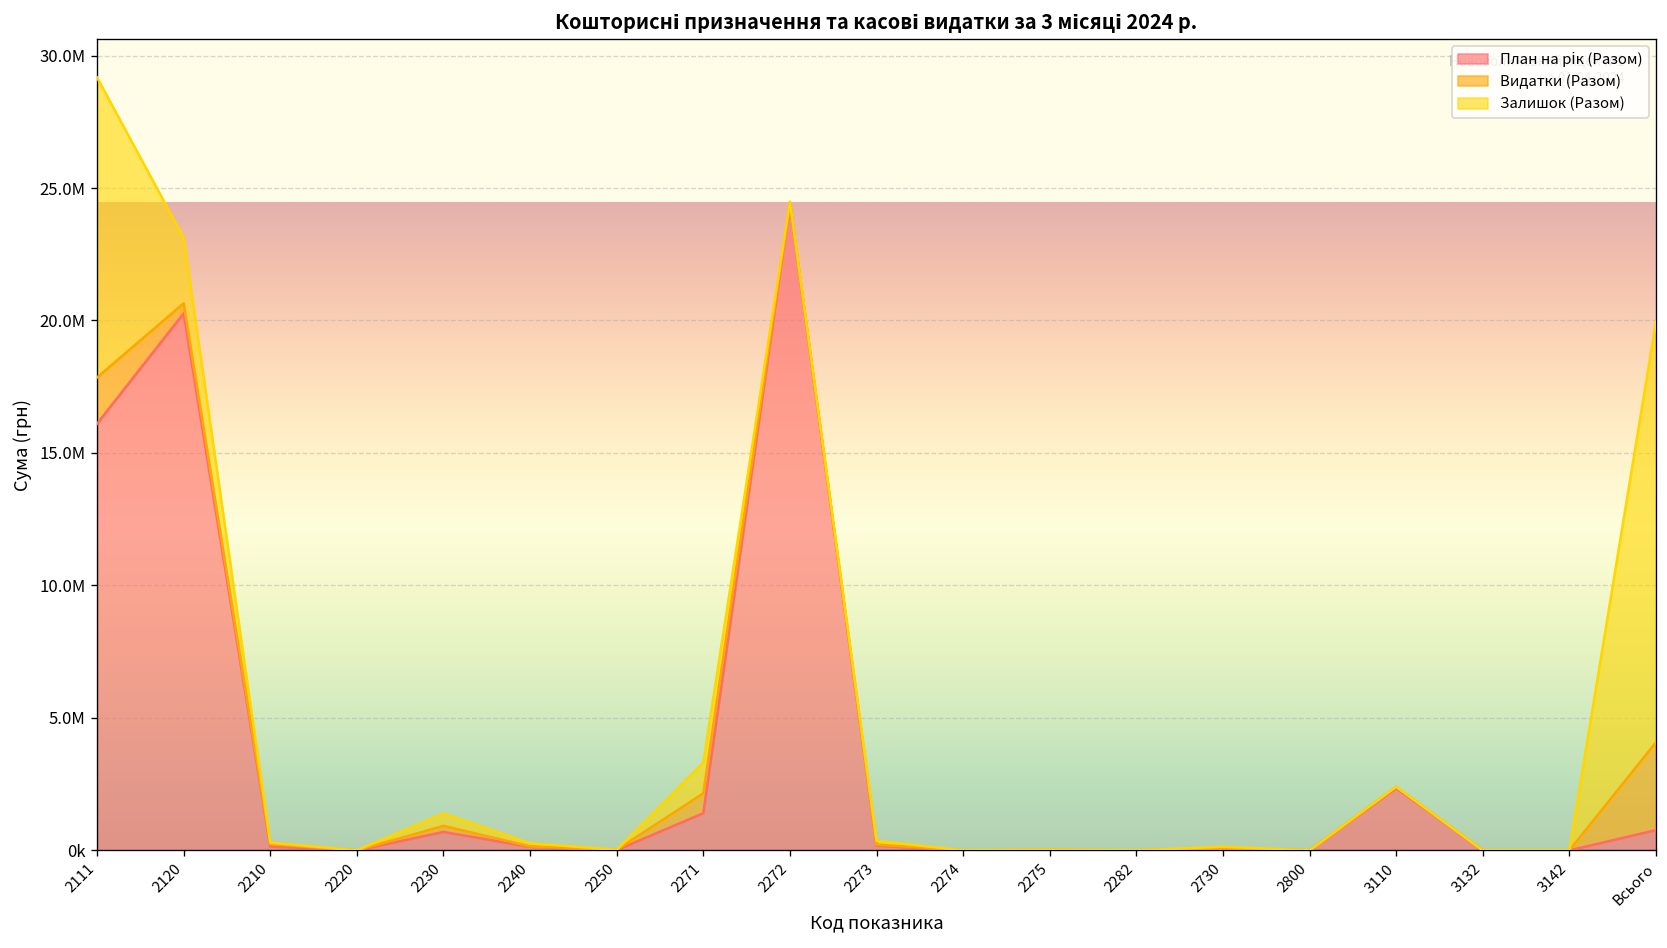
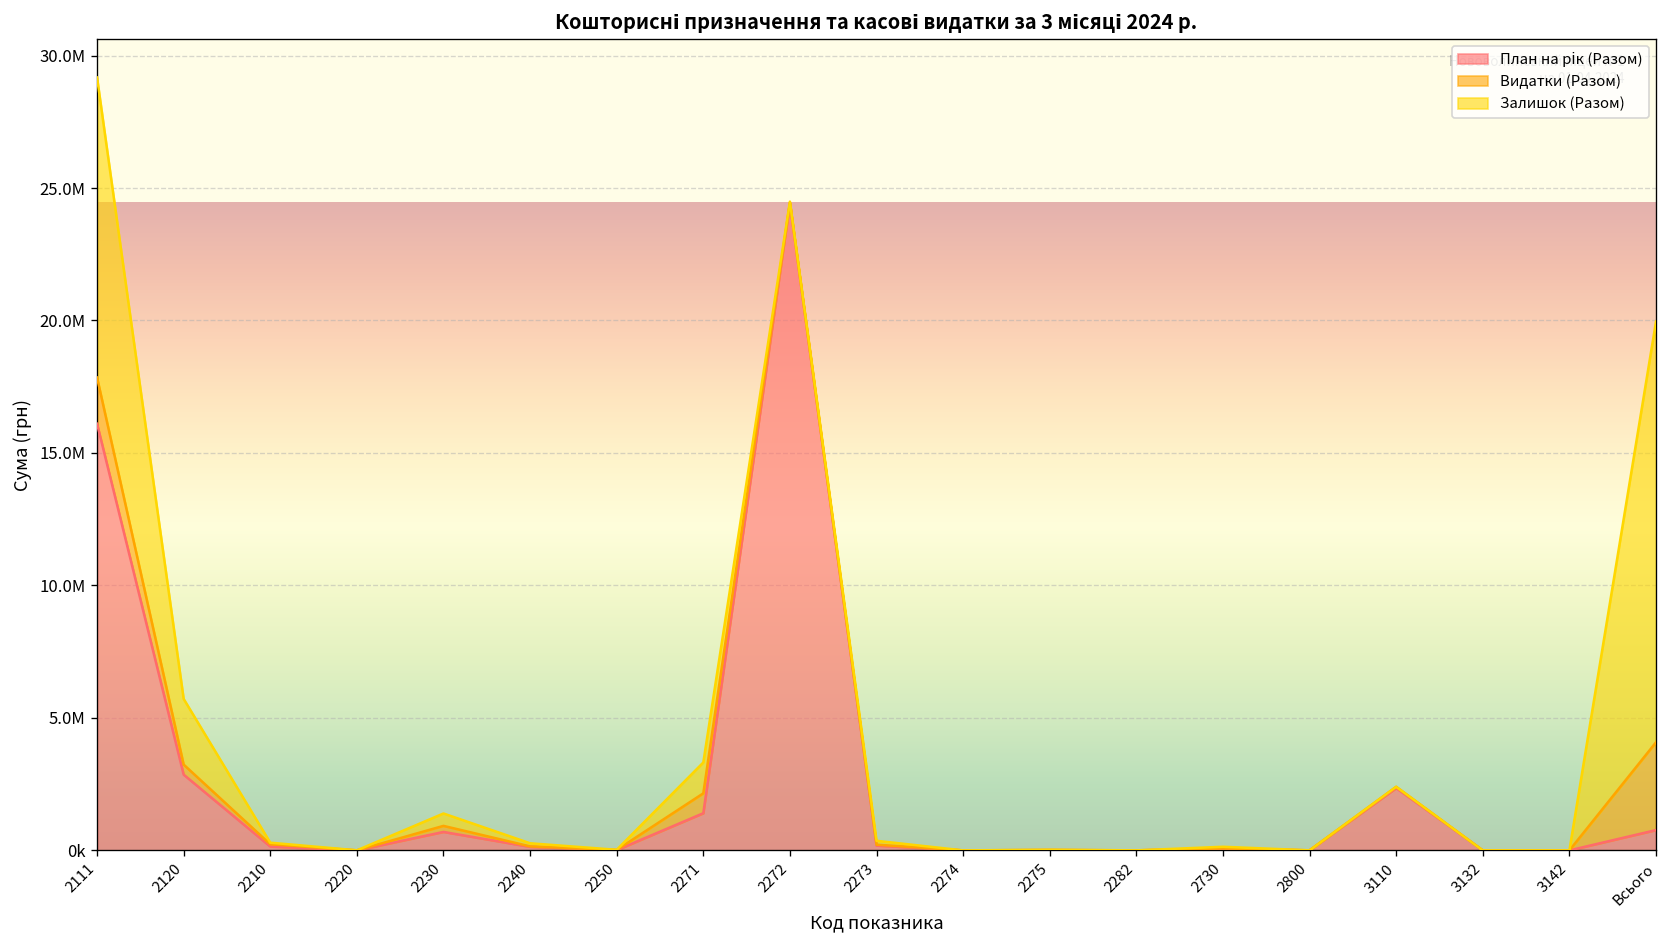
План на рік (Разом), 2120: 20300000 -> 2900000
